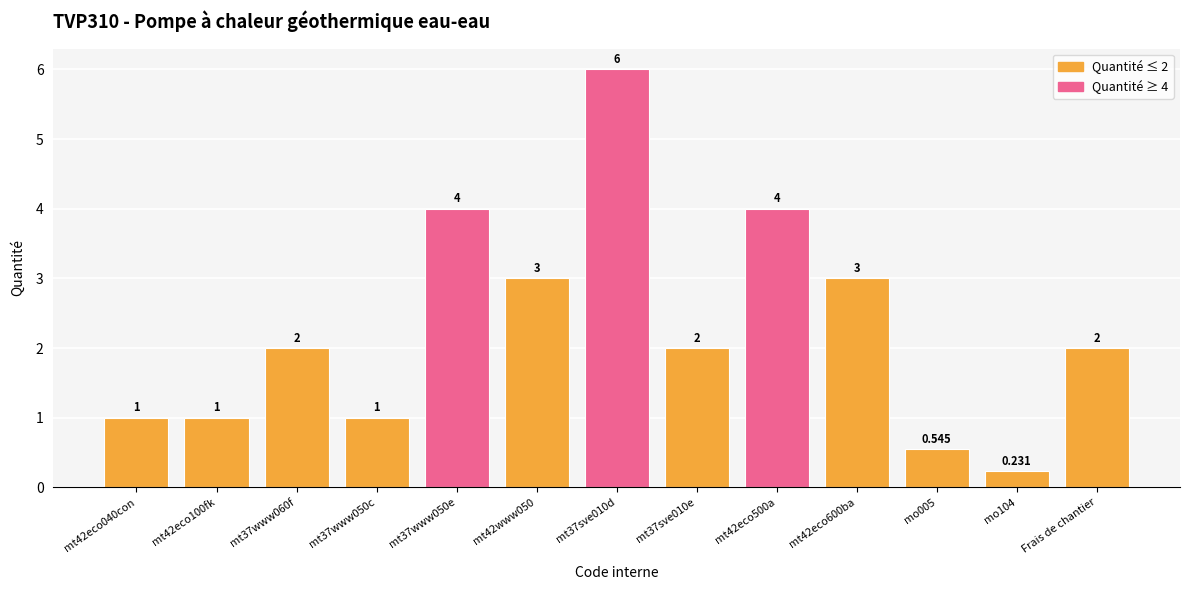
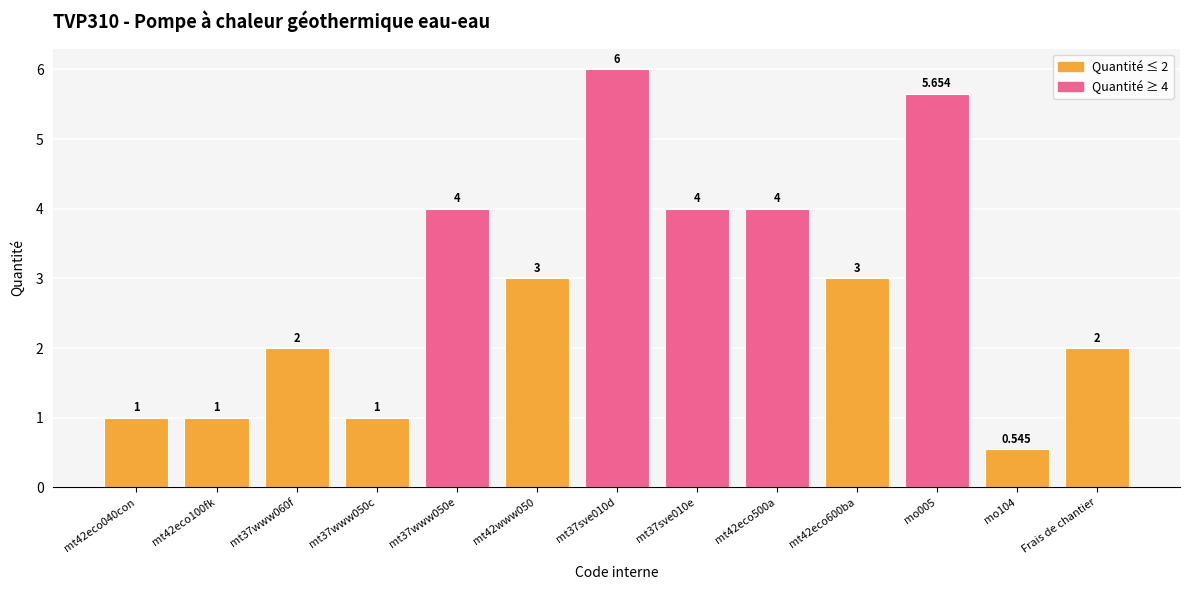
mt37sve010e: 2 -> 4
mo005: 0.545 -> 5.654
mo104: 0.231 -> 0.545
